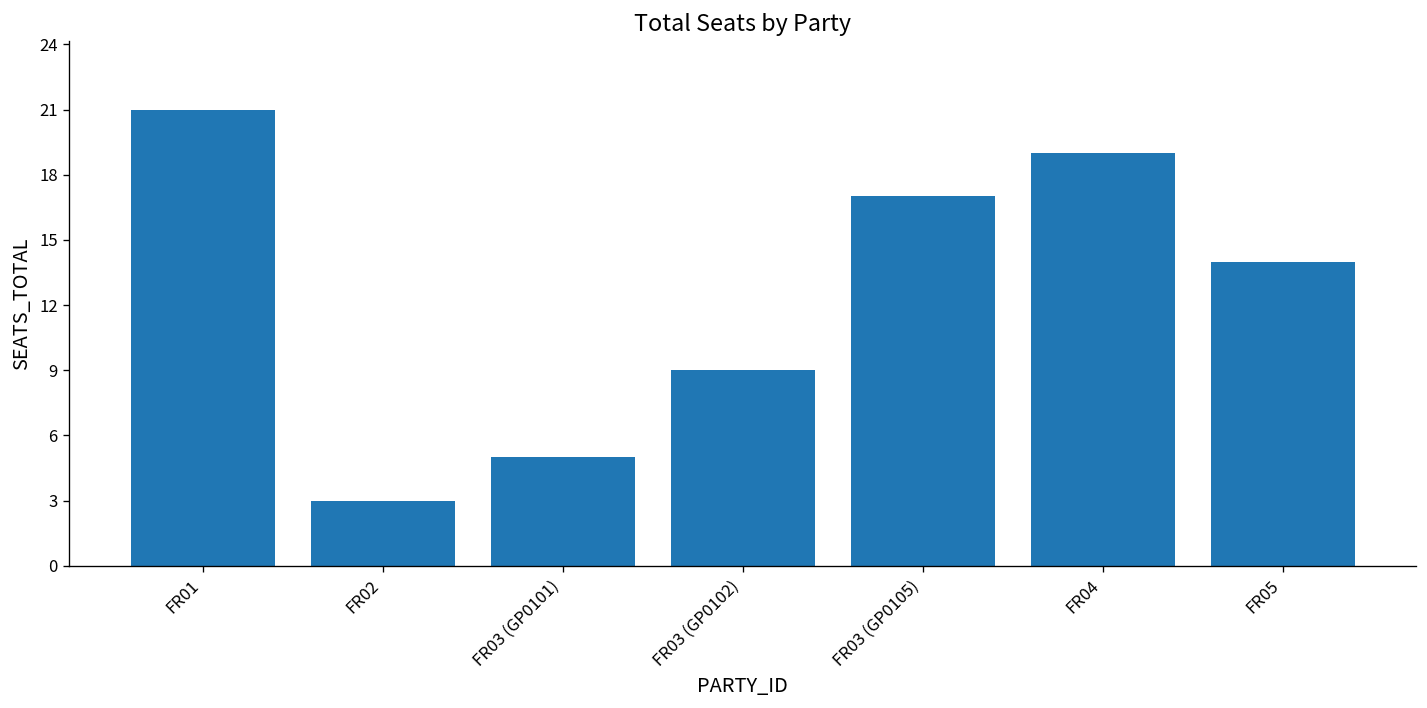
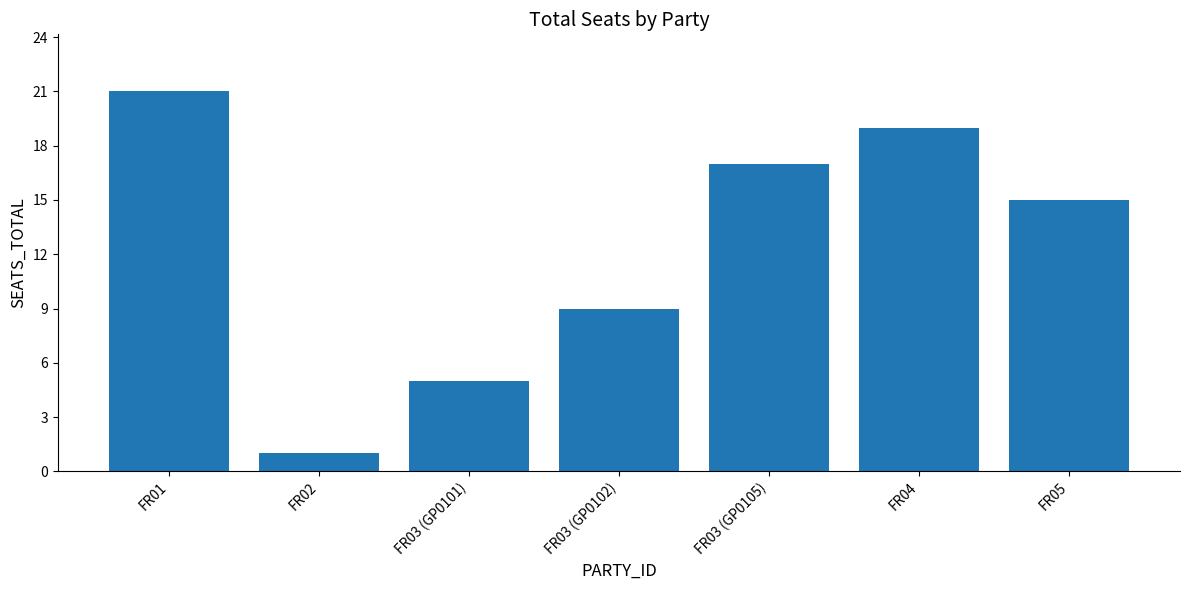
FR02: 3 -> 1
FR05: 14 -> 15
